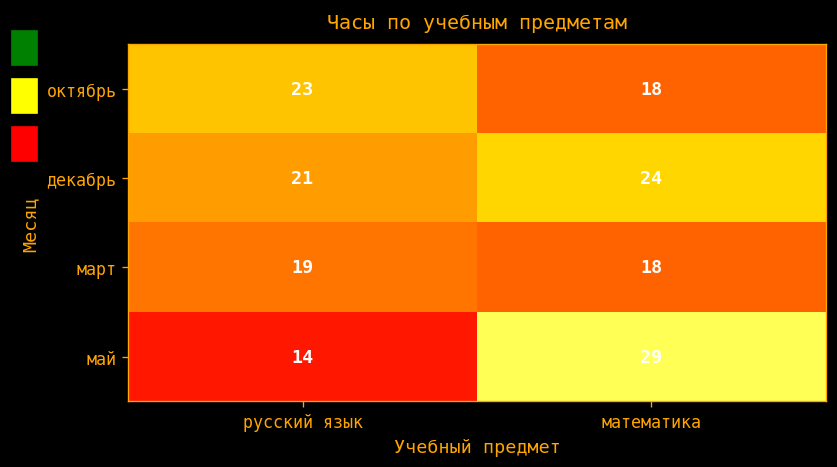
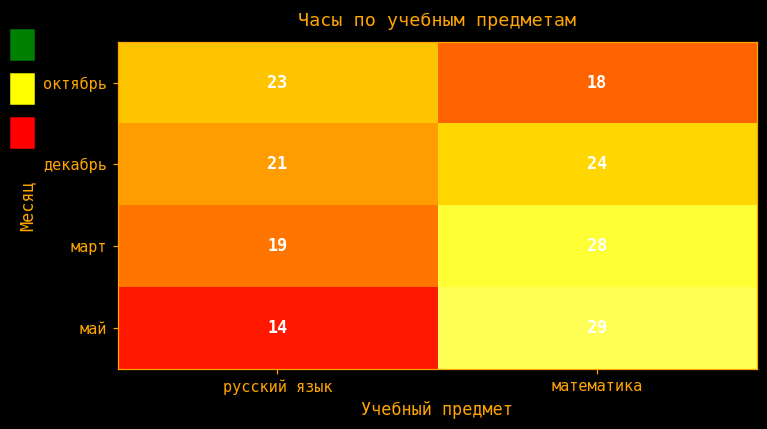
март, математика: 18 -> 28
